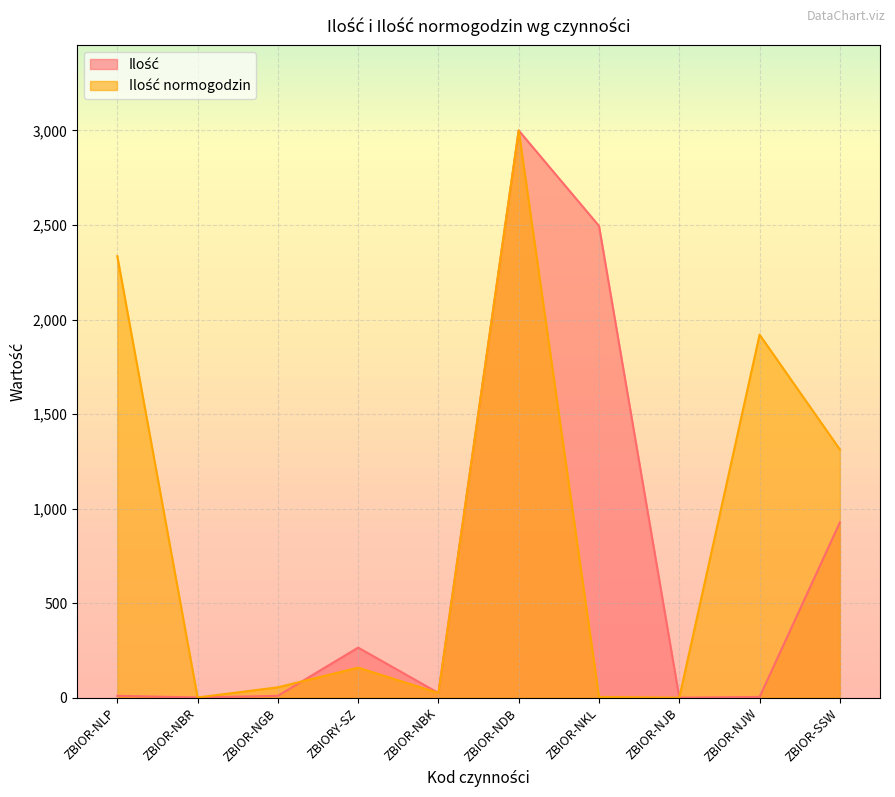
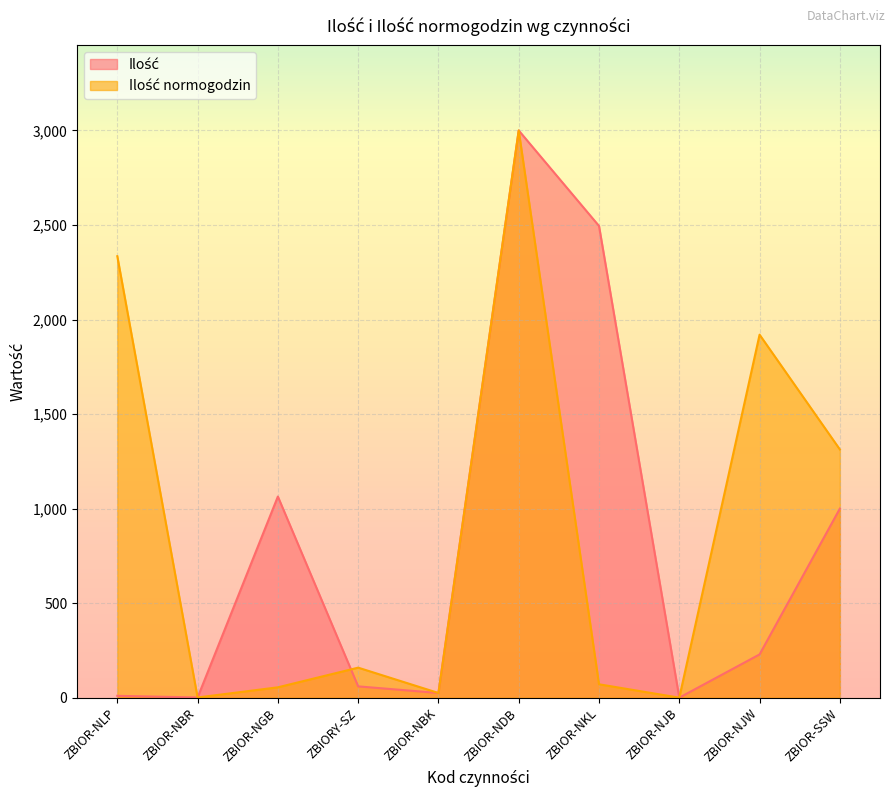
Ilość, ZBIOR-NGB: 10 -> 1,060
Ilość, ZBIORY-SZ: 270 -> 60
Ilość normogodzin, ZBIOR-NKL: 0 -> 70
Ilość, ZBIOR-NJW: 0 -> 230
Ilość, ZBIOR-SSW: 930 -> 1,000
